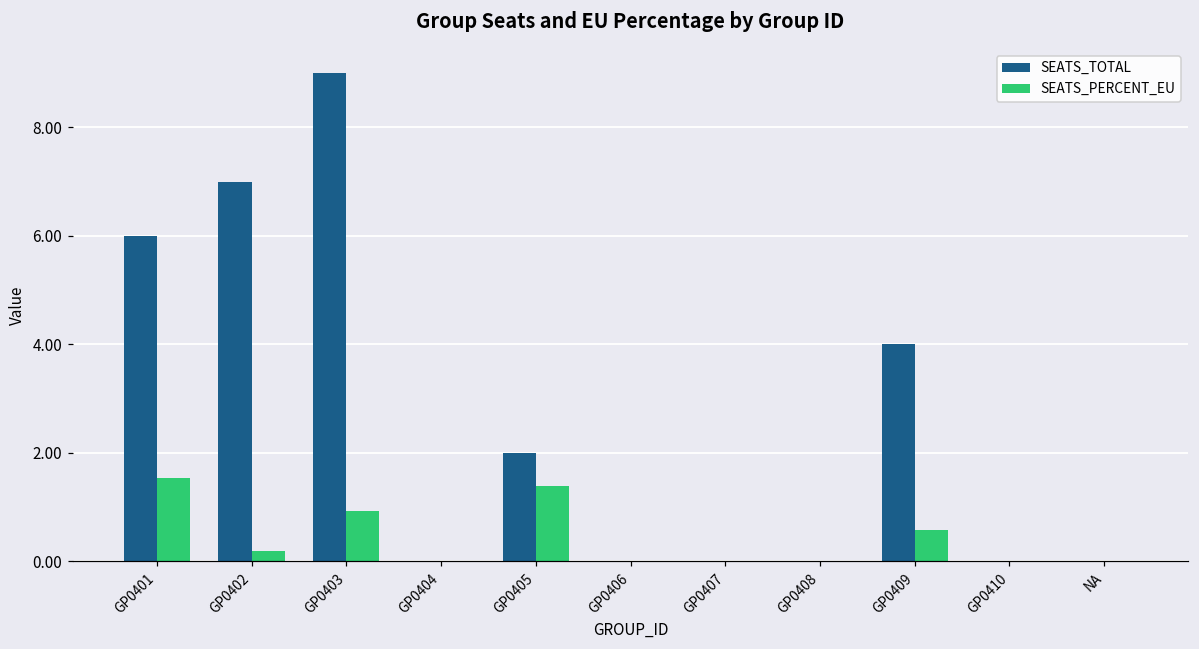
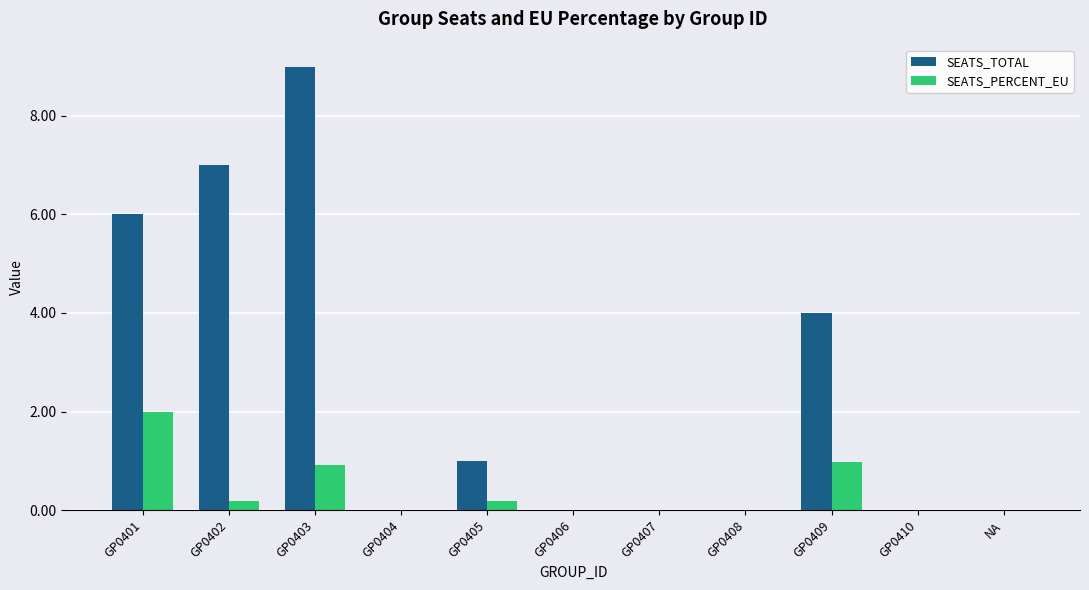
SEATS_PERCENT_EU, GP0401: 1.5 -> 2.0
SEATS_TOTAL, GP0405: 2 -> 1
SEATS_PERCENT_EU, GP0405: 1.4 -> 0.2
SEATS_PERCENT_EU, GP0409: 0.6 -> 1.0
